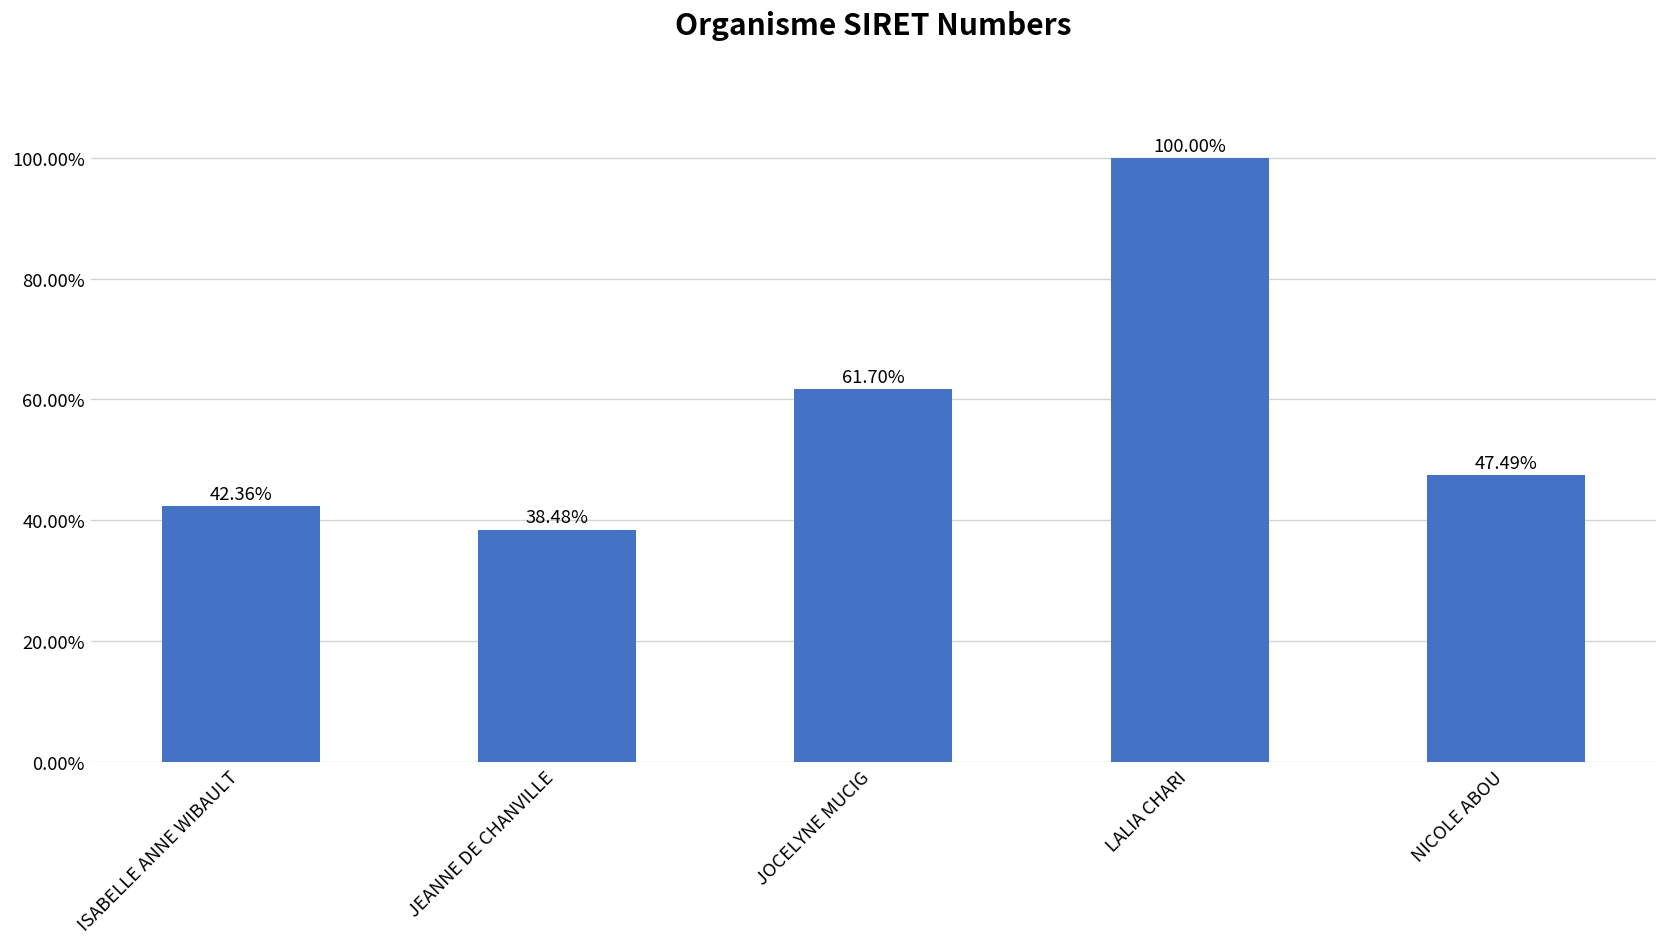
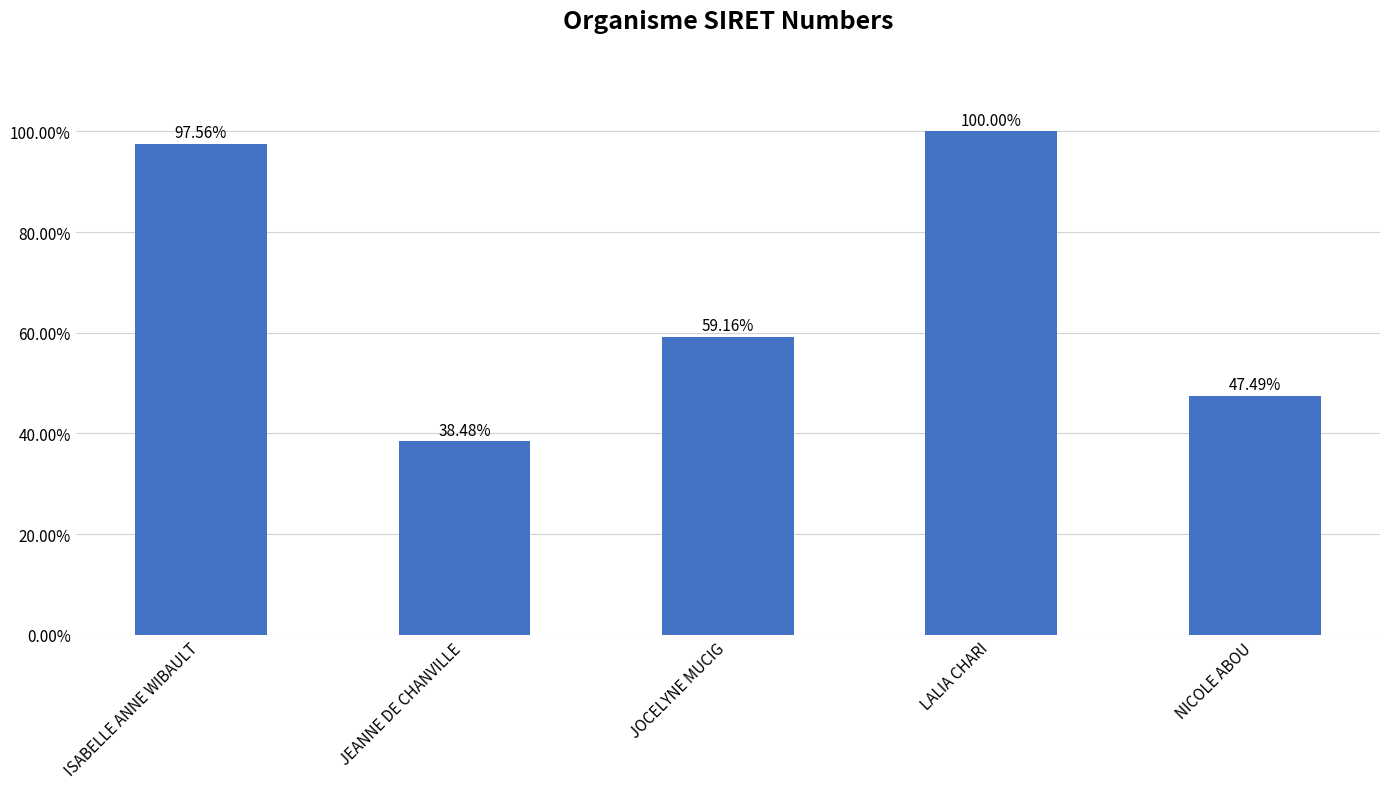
ISABELLE ANNE WIBAULT: 42.36% -> 97.56%
JOCELYNE MUCIG: 61.70% -> 59.16%
